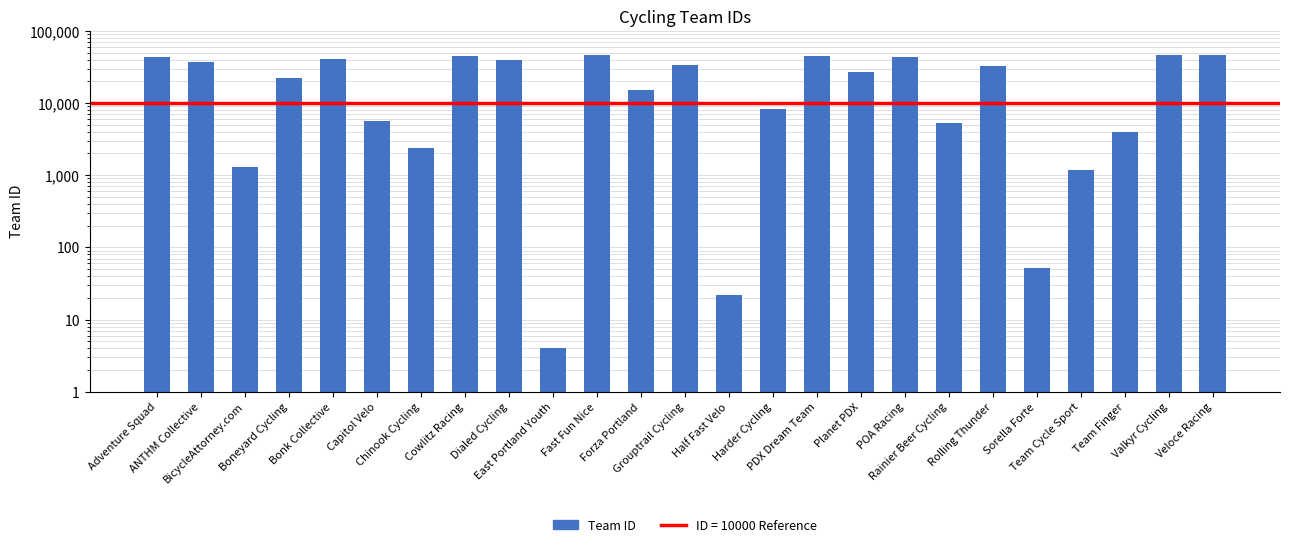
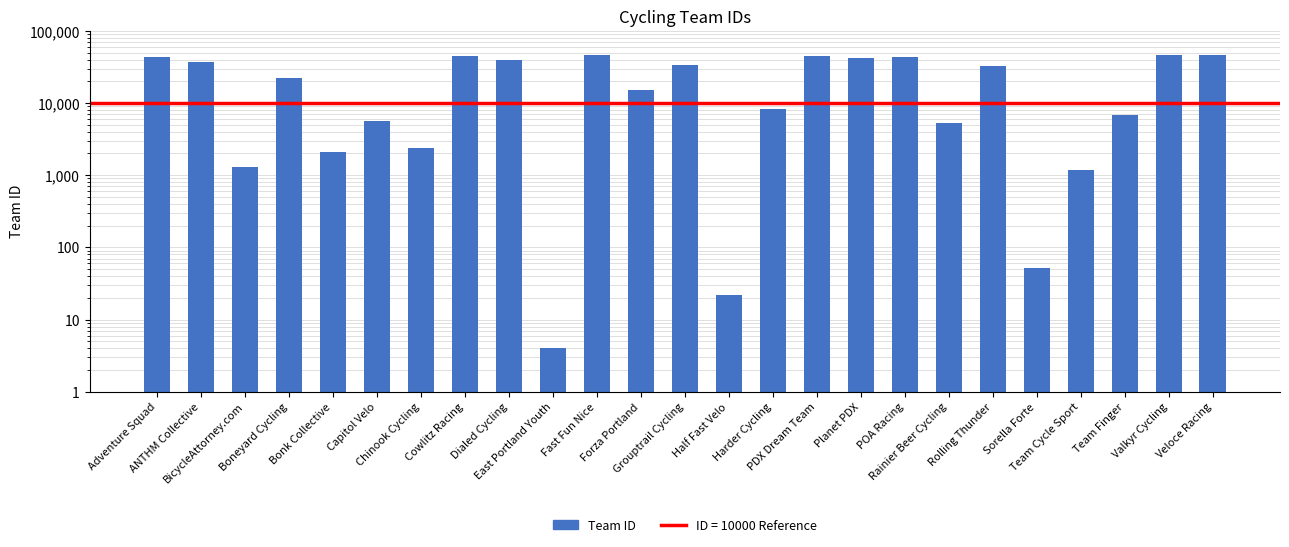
Bonk Collective: 40,000 -> 2,100
Planet PDX: 27,000 -> 40,000
Team Finger: 4,000 -> 7,000
